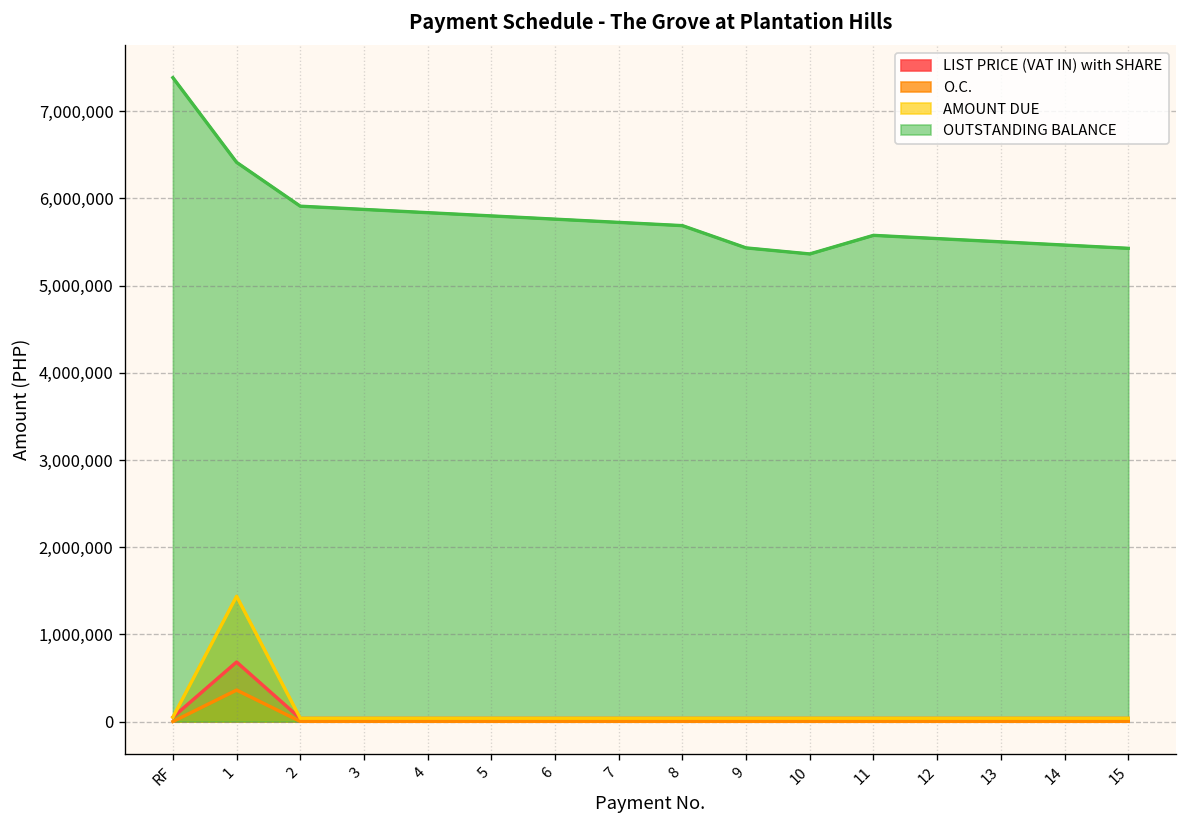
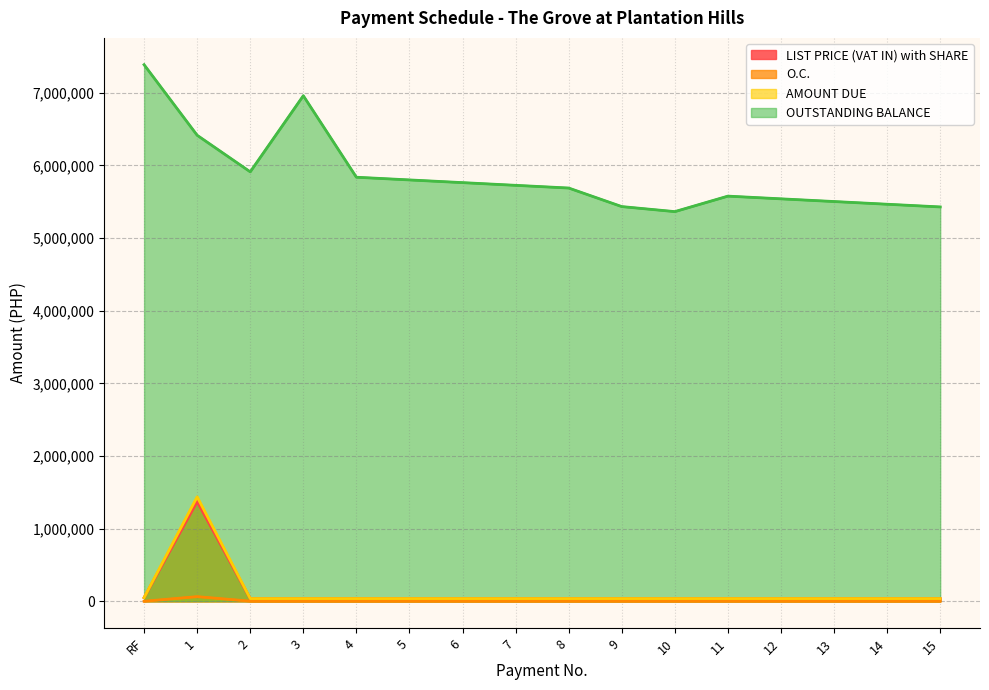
LIST PRICE (VAT IN) with SHARE, 1: 700,000 -> 1,400,000
O.C., 1: 400,000 -> 100,000
OUTSTANDING BALANCE, 3: 5,900,000 -> 7,000,000
